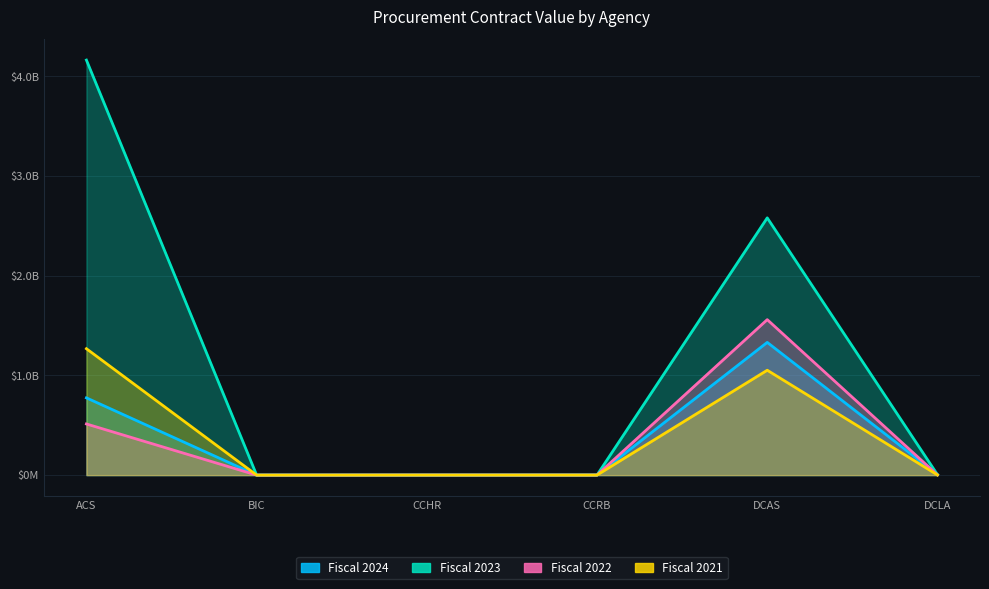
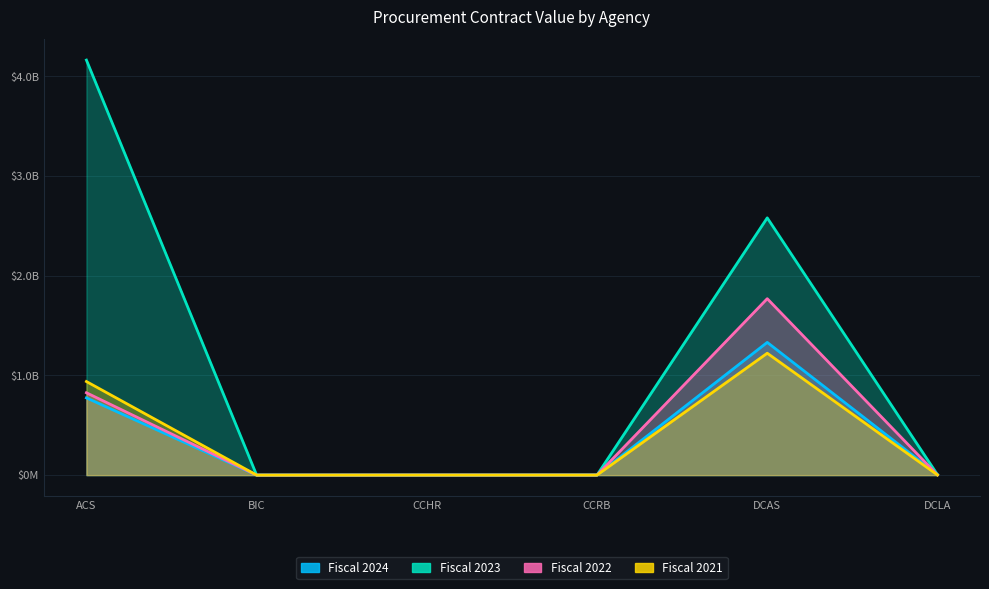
Fiscal 2022, ACS: $500000000 -> $800000000
Fiscal 2021, ACS: $1300000000 -> $900000000
Fiscal 2022, DCAS: $1600000000 -> $1800000000
Fiscal 2021, DCAS: $1100000000 -> $1200000000
